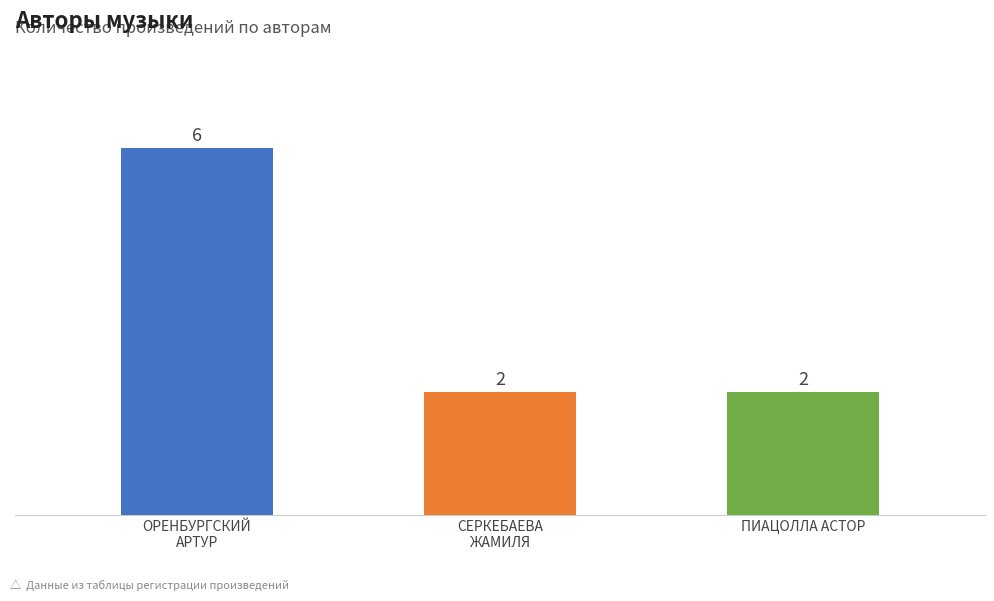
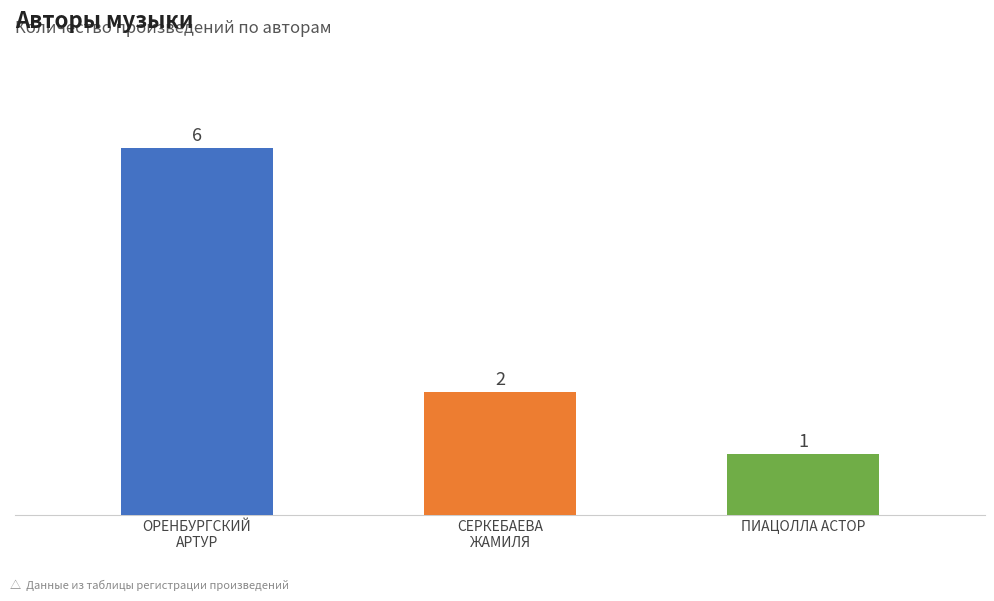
ПИАЦОЛЛА АСТОР: 2 -> 1
